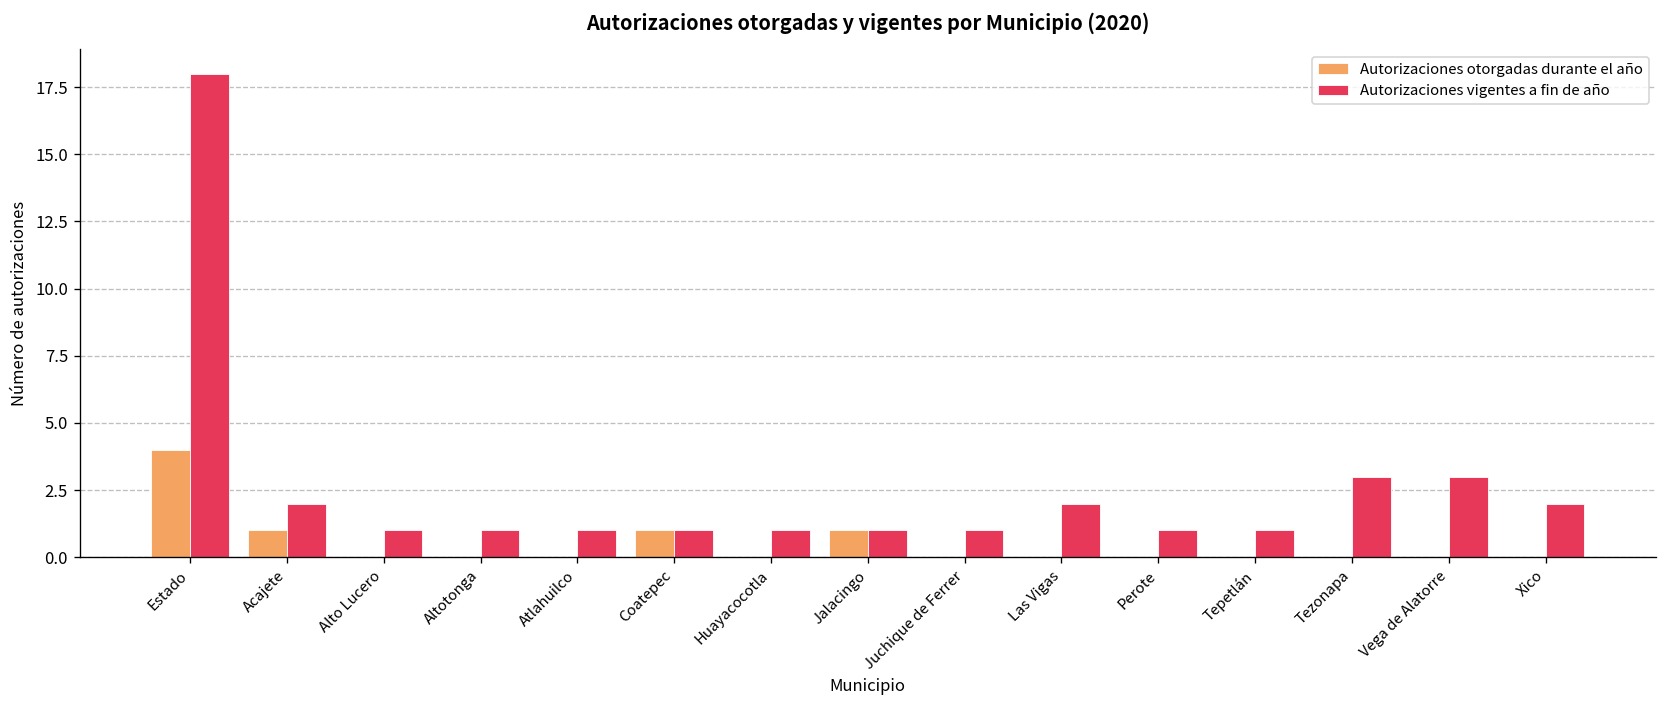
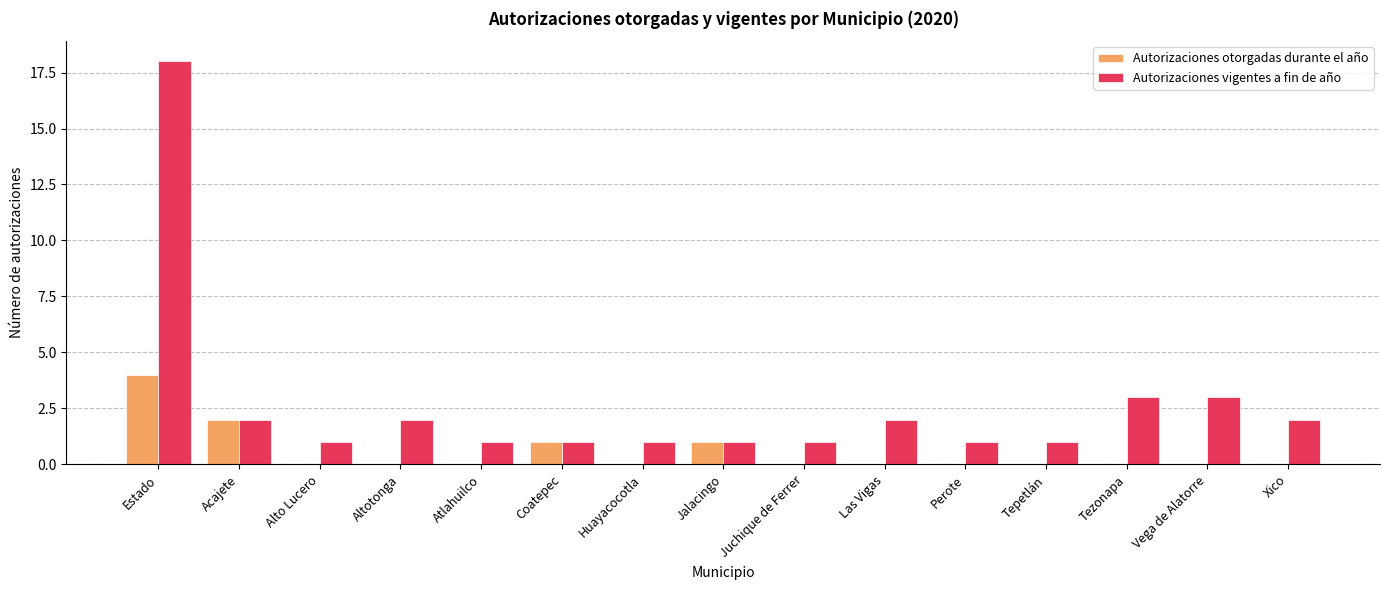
Autorizaciones otorgadas durante el año, Acajete: 1 -> 2
Autorizaciones vigentes a fin de año, Altotonga: 1 -> 2
